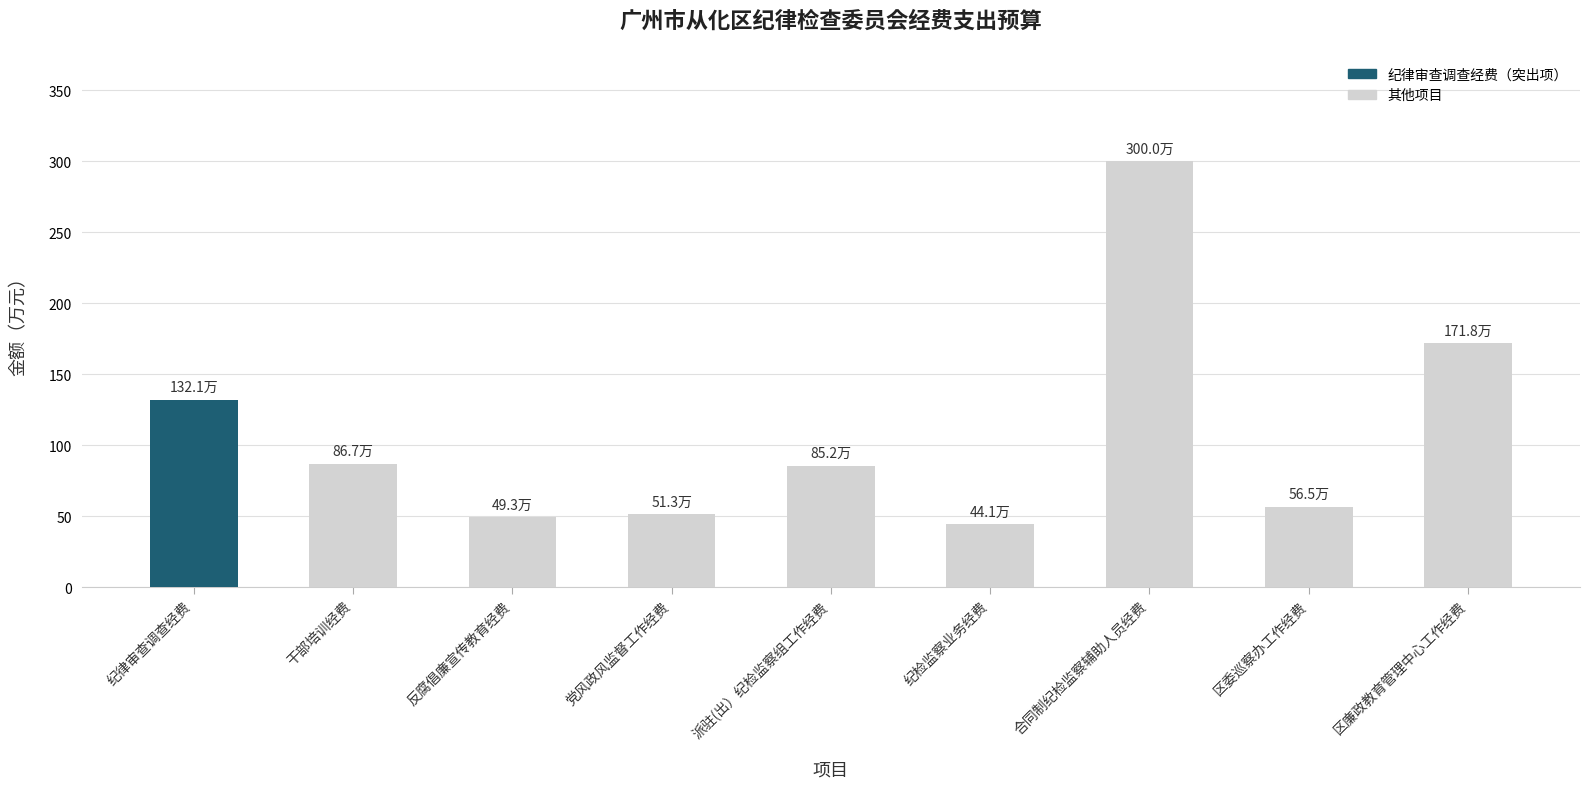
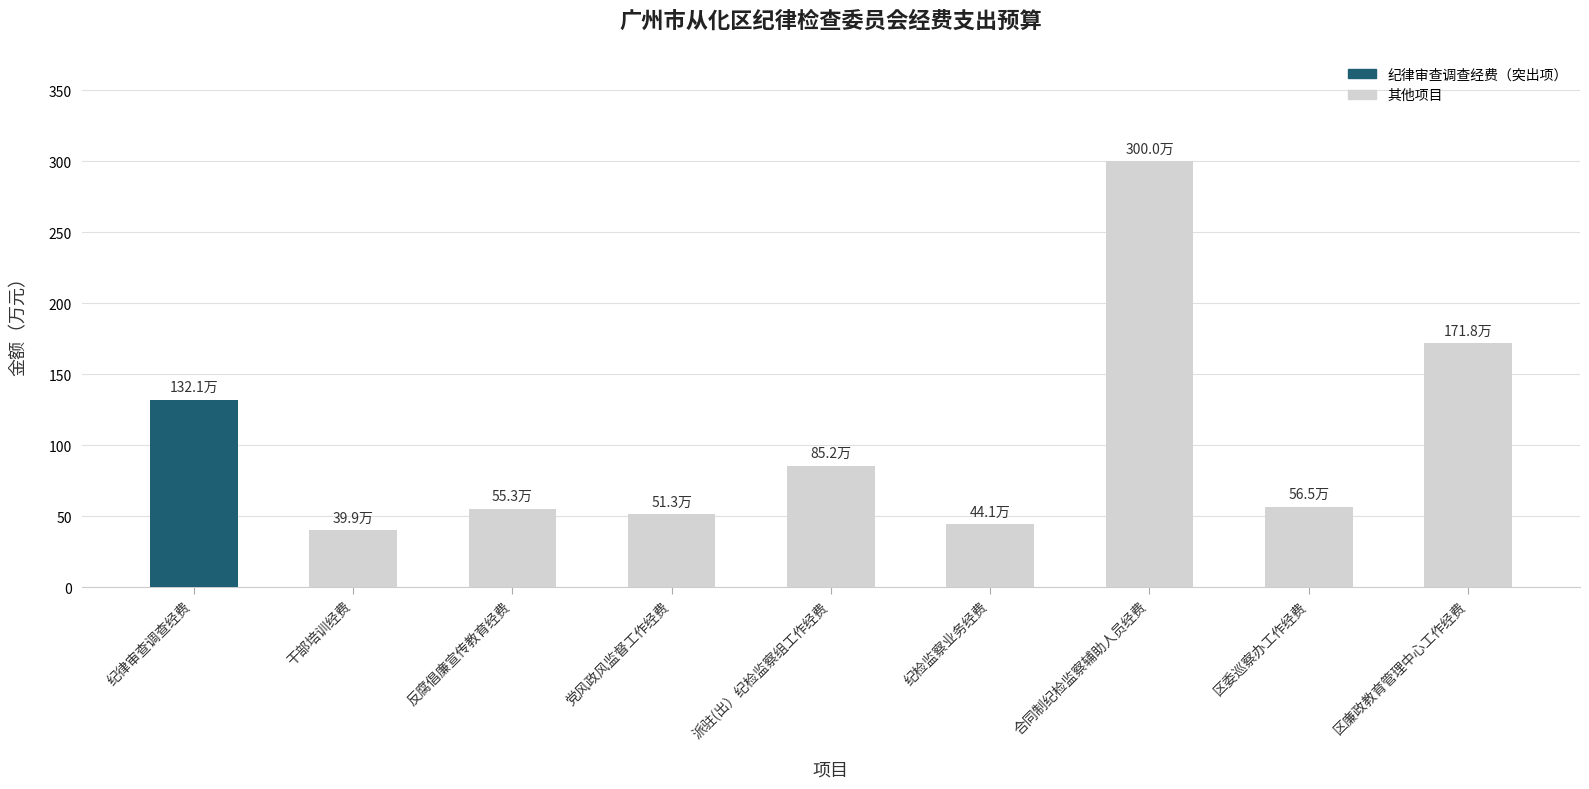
干部培训经费: 86.7万 -> 39.9万
反腐倡廉宣传教育经费: 49.3万 -> 55.3万
